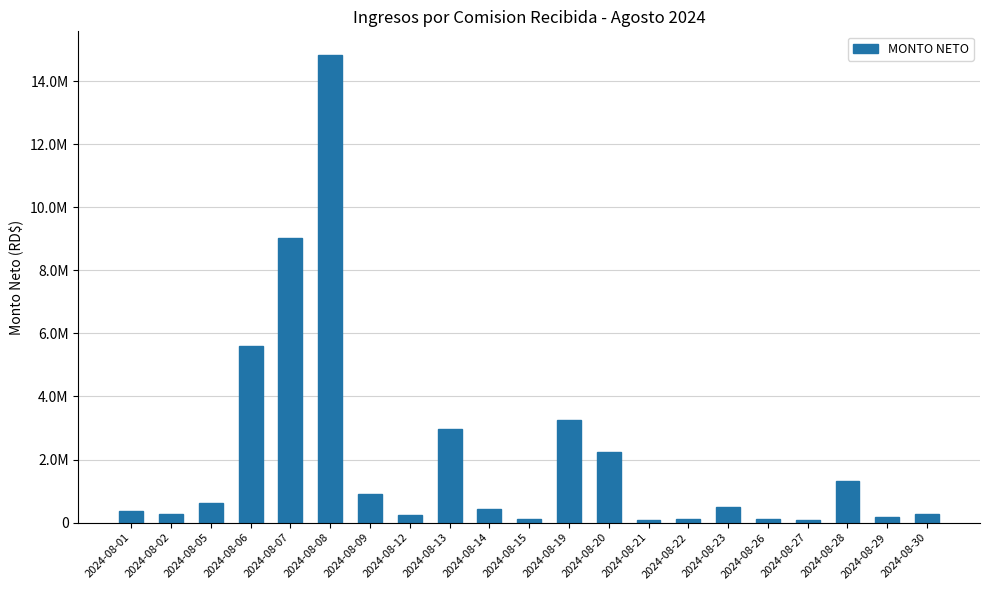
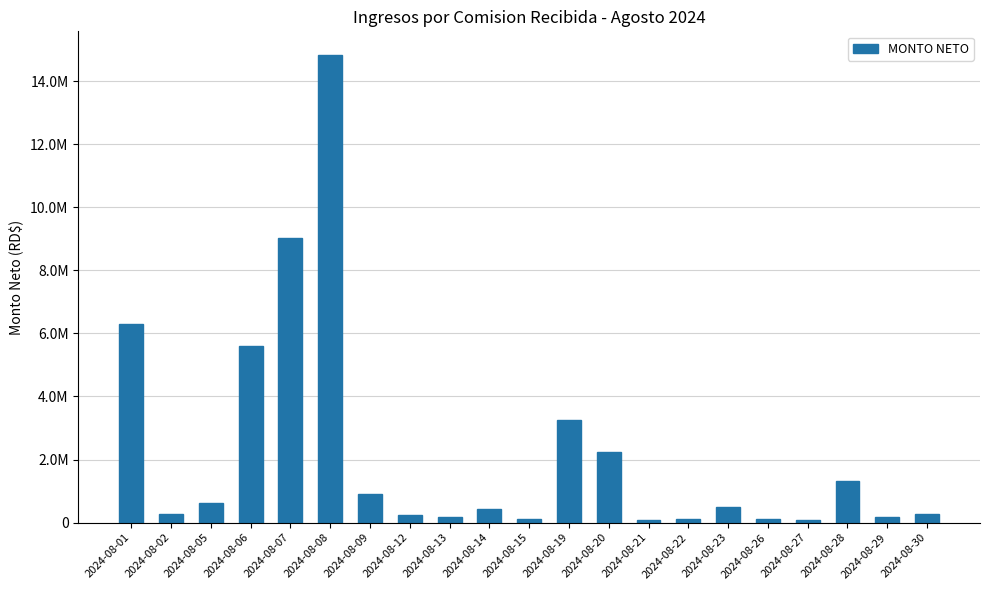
2024-08-01: 400000 -> 6300000
2024-08-13: 3000000 -> 200000
